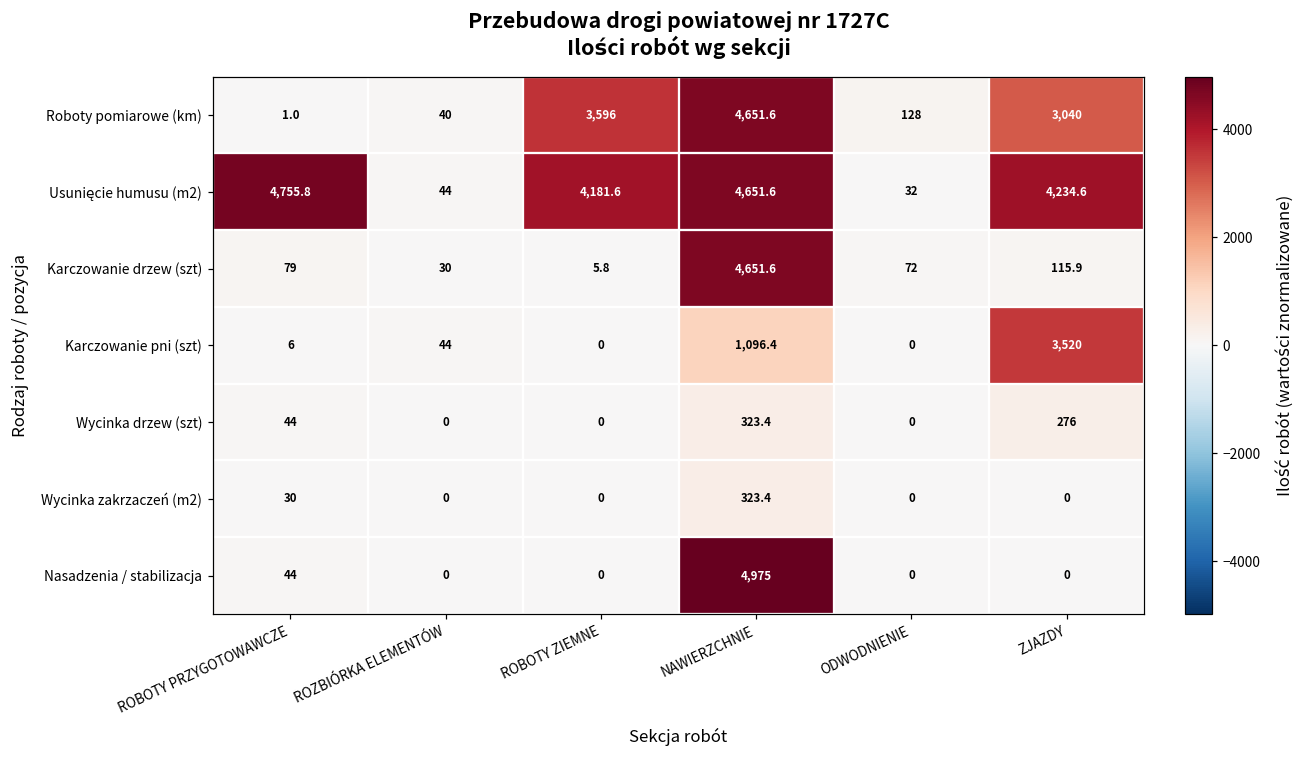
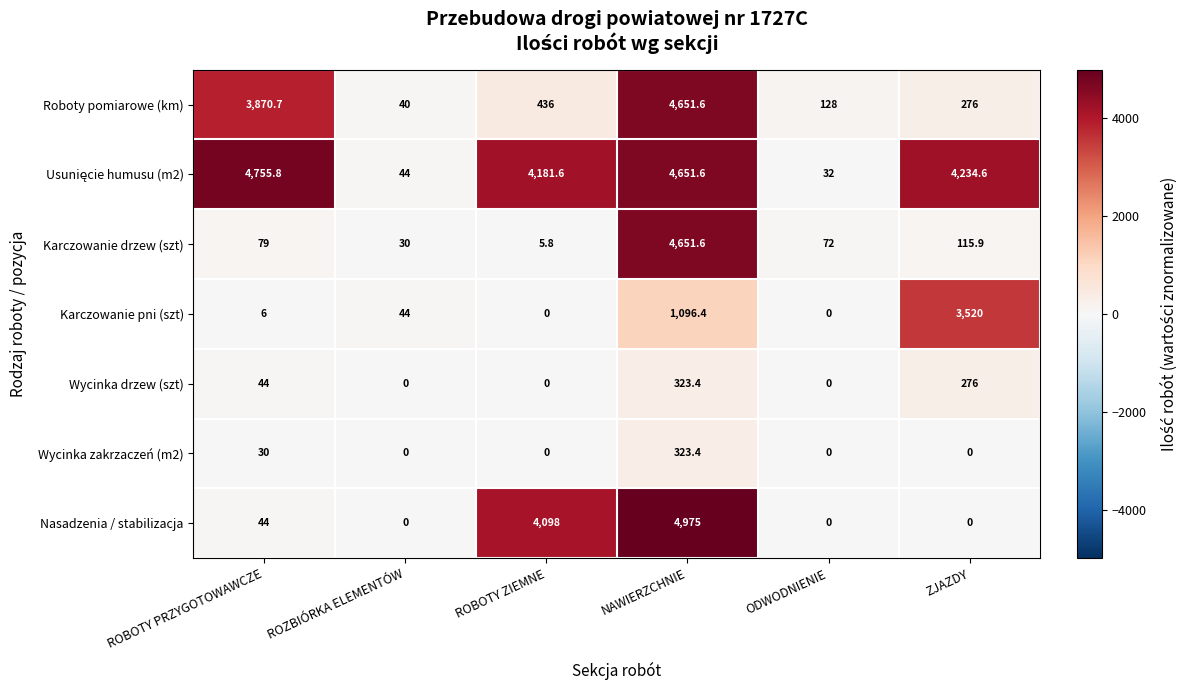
Roboty pomiarowe (km), ROBOTY PRZYGOTOWAWCZE: 1.0 -> 3,870.7
Roboty pomiarowe (km), ROBOTY ZIEMNE: 3,596 -> 436
Roboty pomiarowe (km), ZJAZDY: 3,040 -> 276
Nasadzenia / stabilizacja, ROBOTY ZIEMNE: 0 -> 4,098
